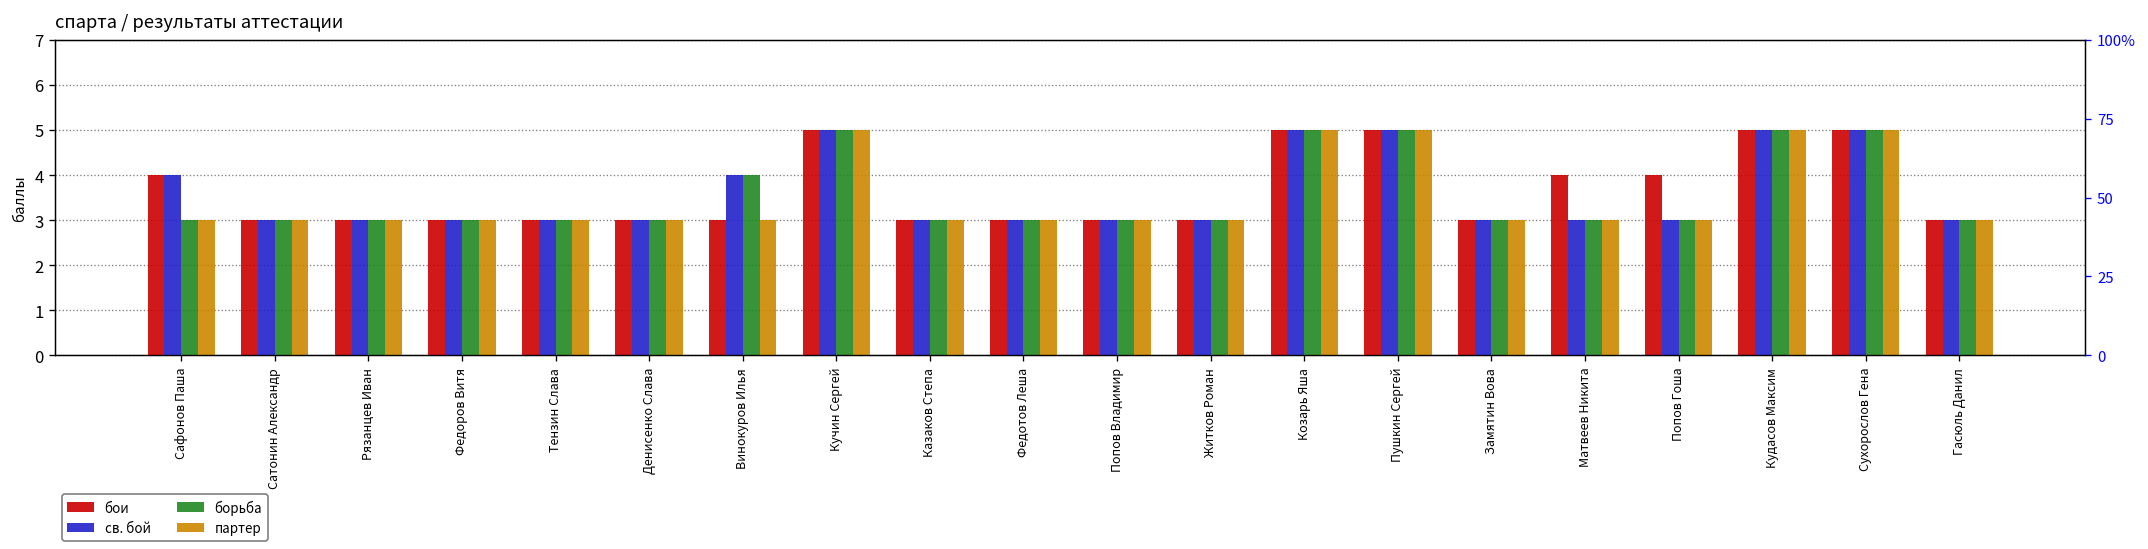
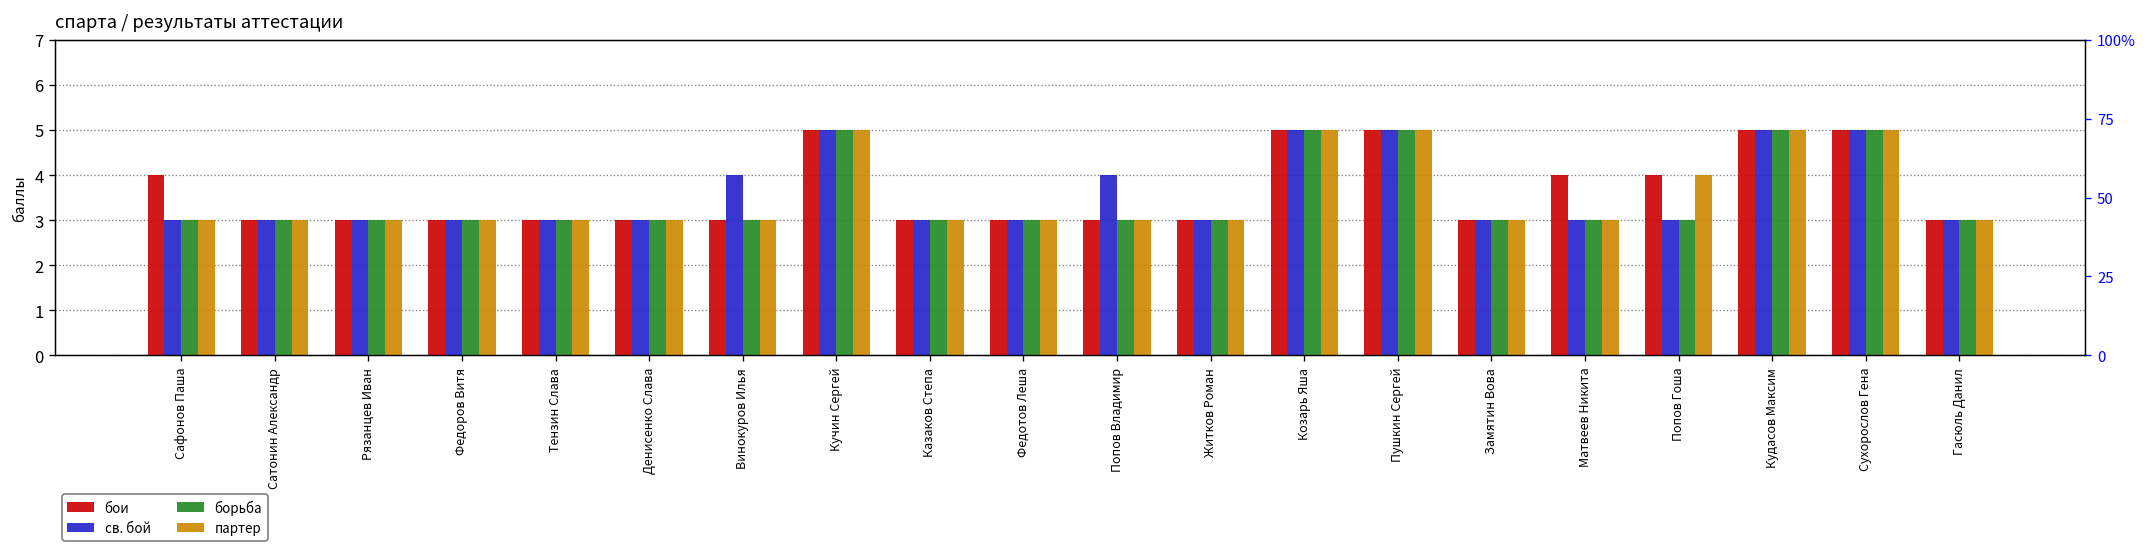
св. бой, Сафонов Паша: 4 -> 3
борьба, Винокуров Илья: 4 -> 3
св. бой, Попов Владимир: 3 -> 4
партер, Попов Гоша: 3 -> 4
